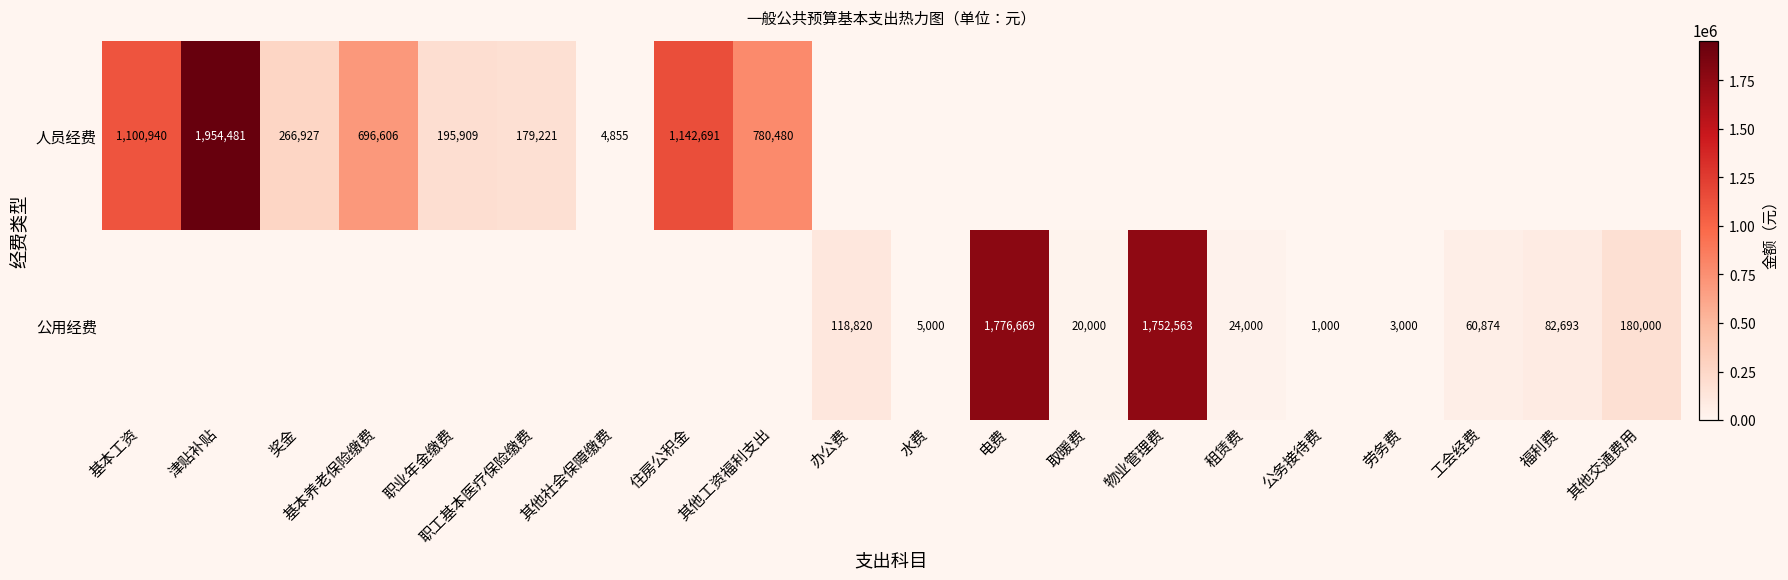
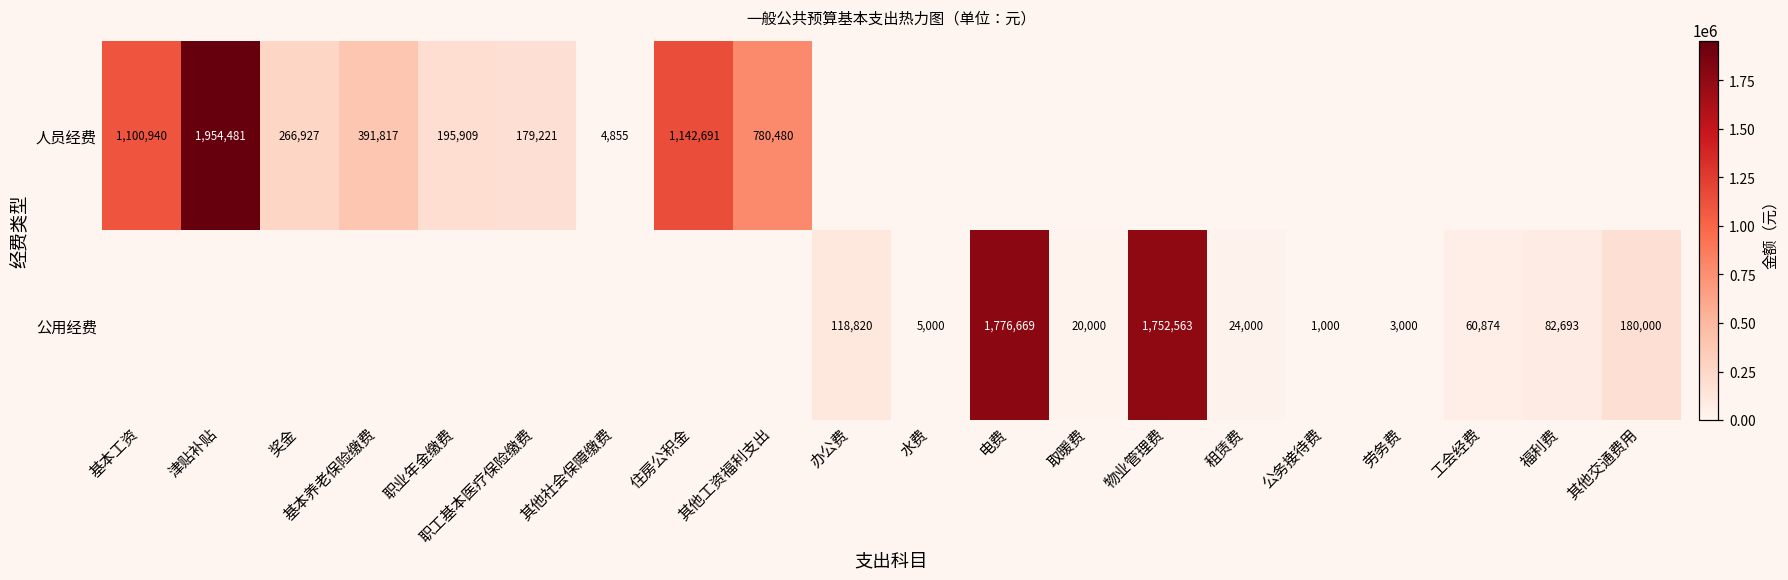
人员经费, 基本养老保险缴费: 696,606 -> 391,817
